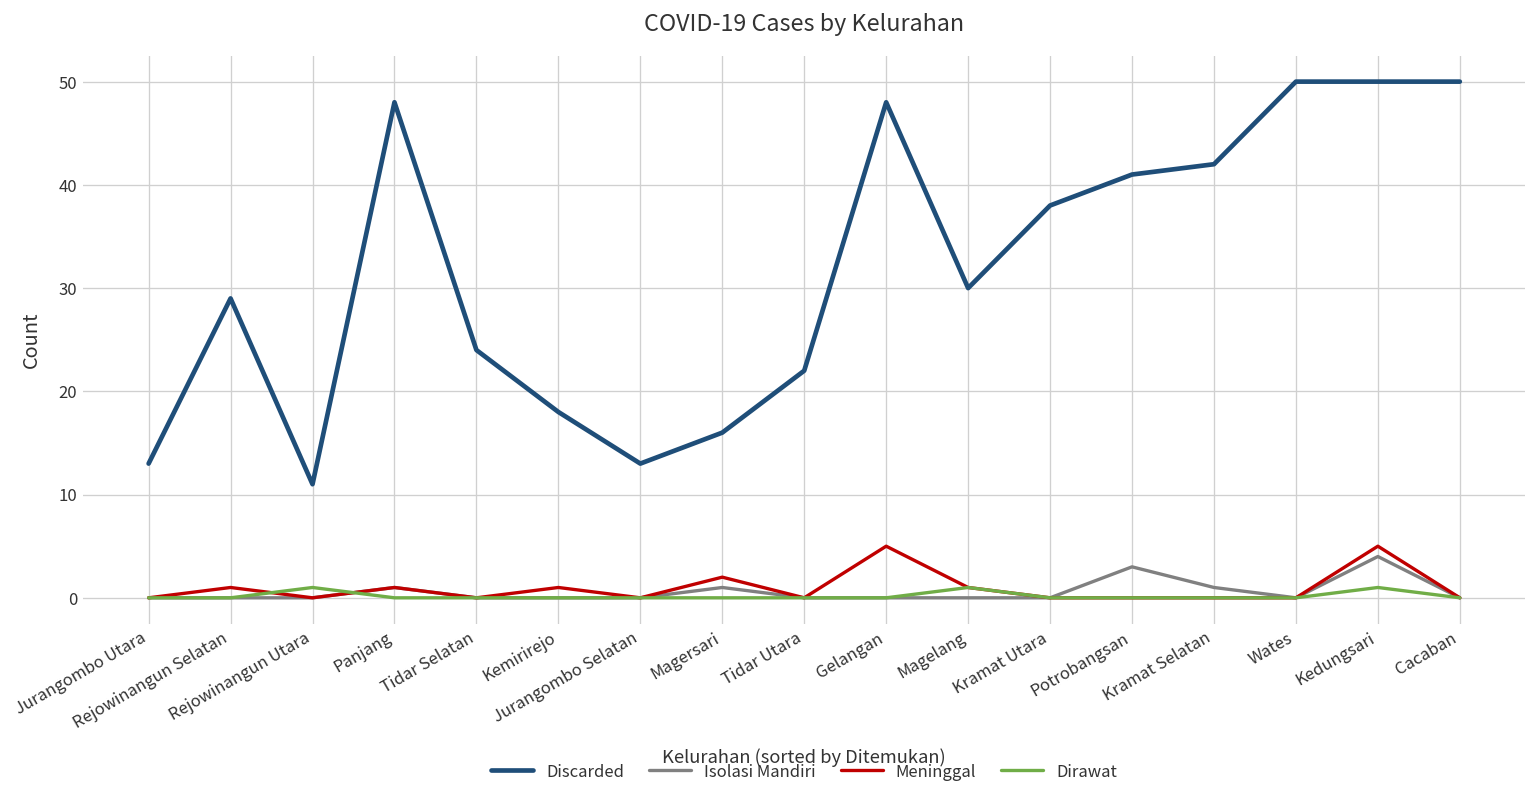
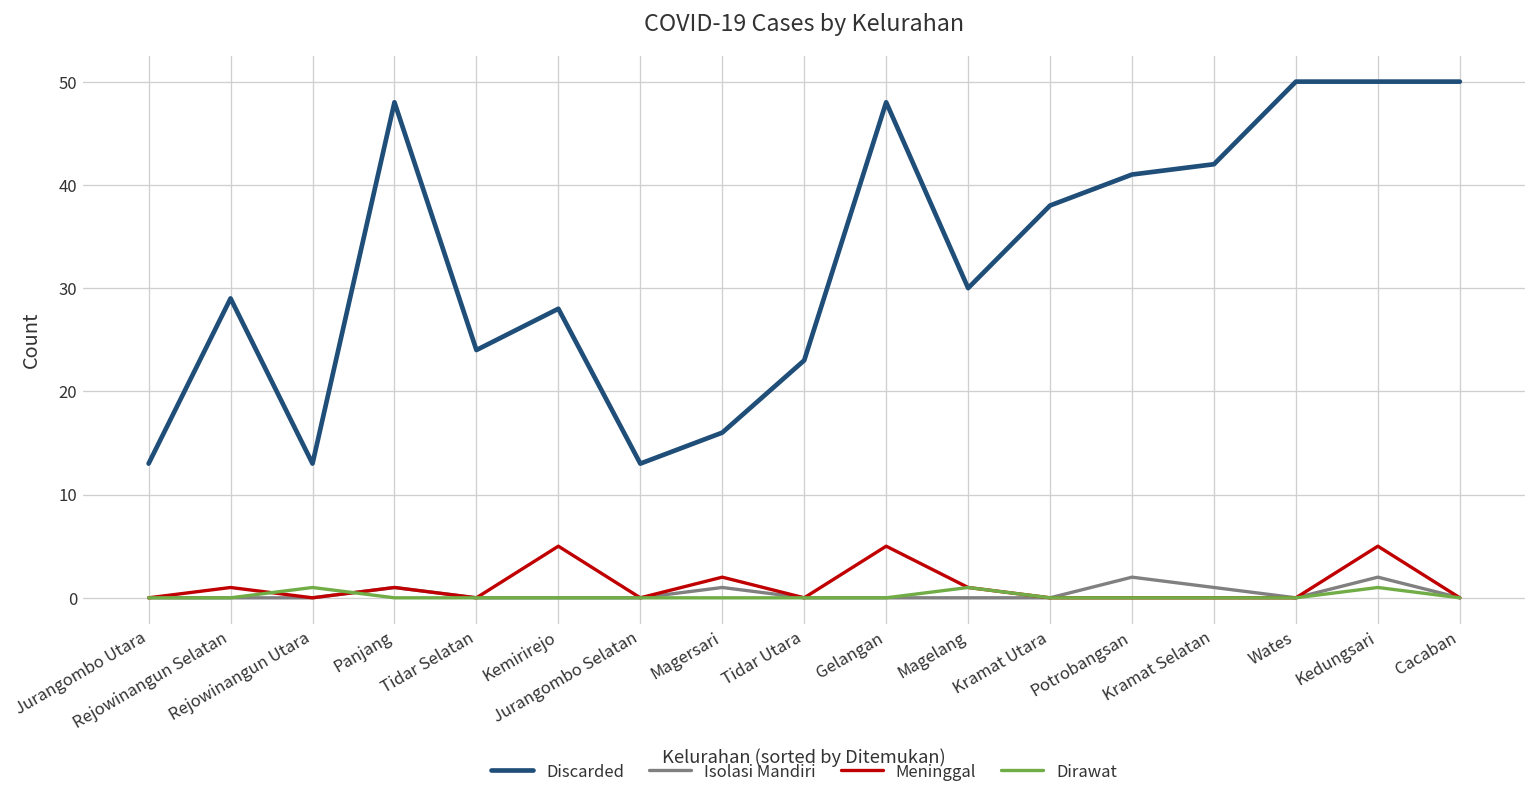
Discarded, Rejowinangun Utara: 11 -> 13
Discarded, Kemirirejo: 18 -> 28
Meninggal, Kemirirejo: 1 -> 5
Discarded, Tidar Utara: 22 -> 23
Isolasi Mandiri, Potrobangsan: 3 -> 2
Isolasi Mandiri, Kedungsari: 4 -> 2
